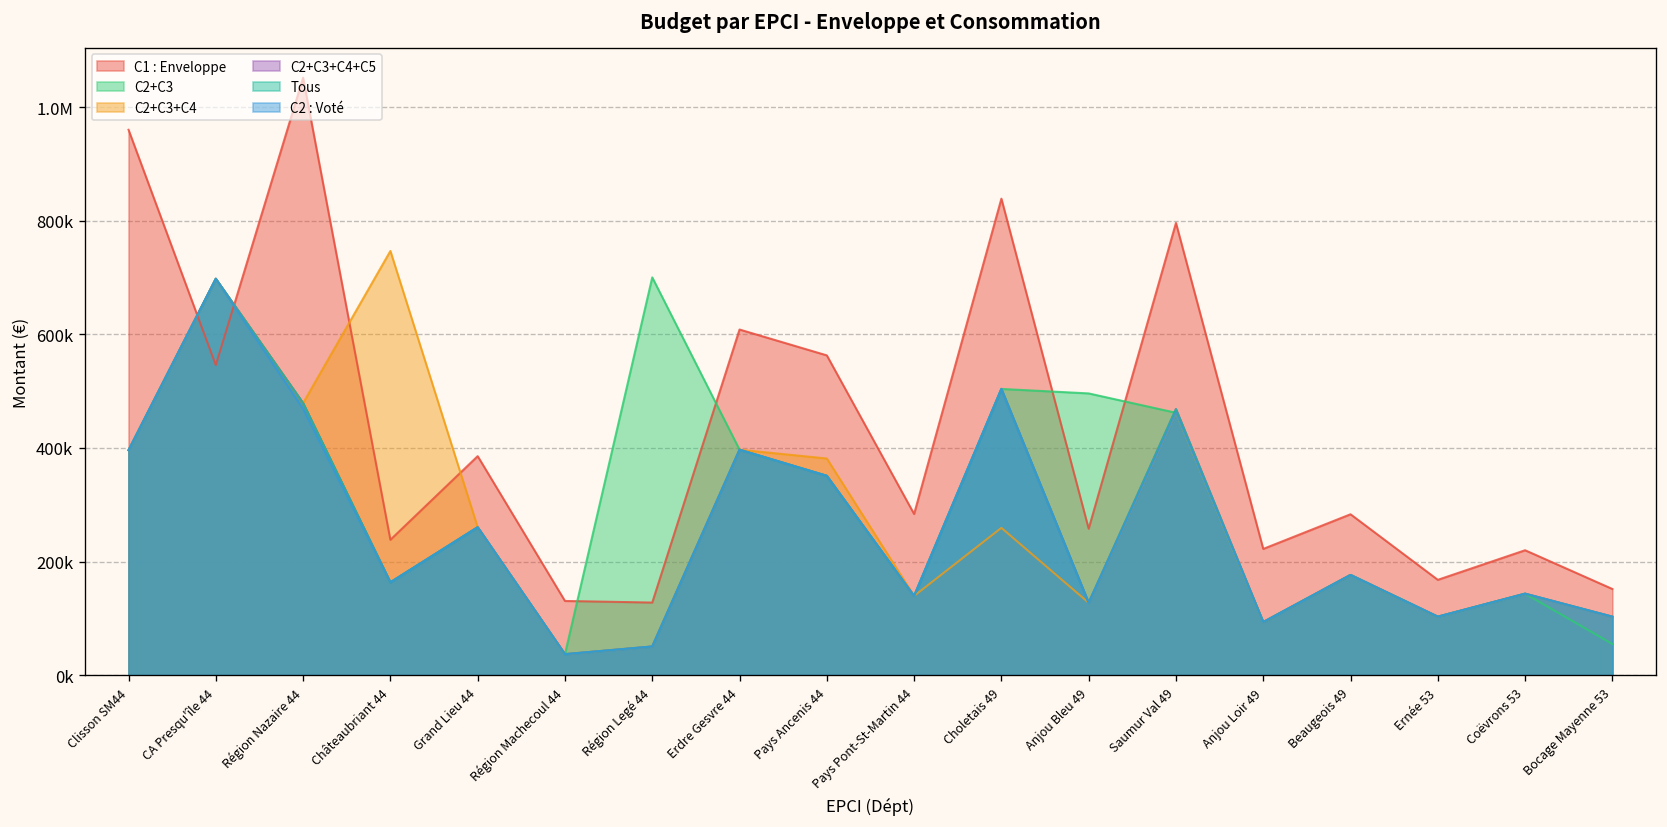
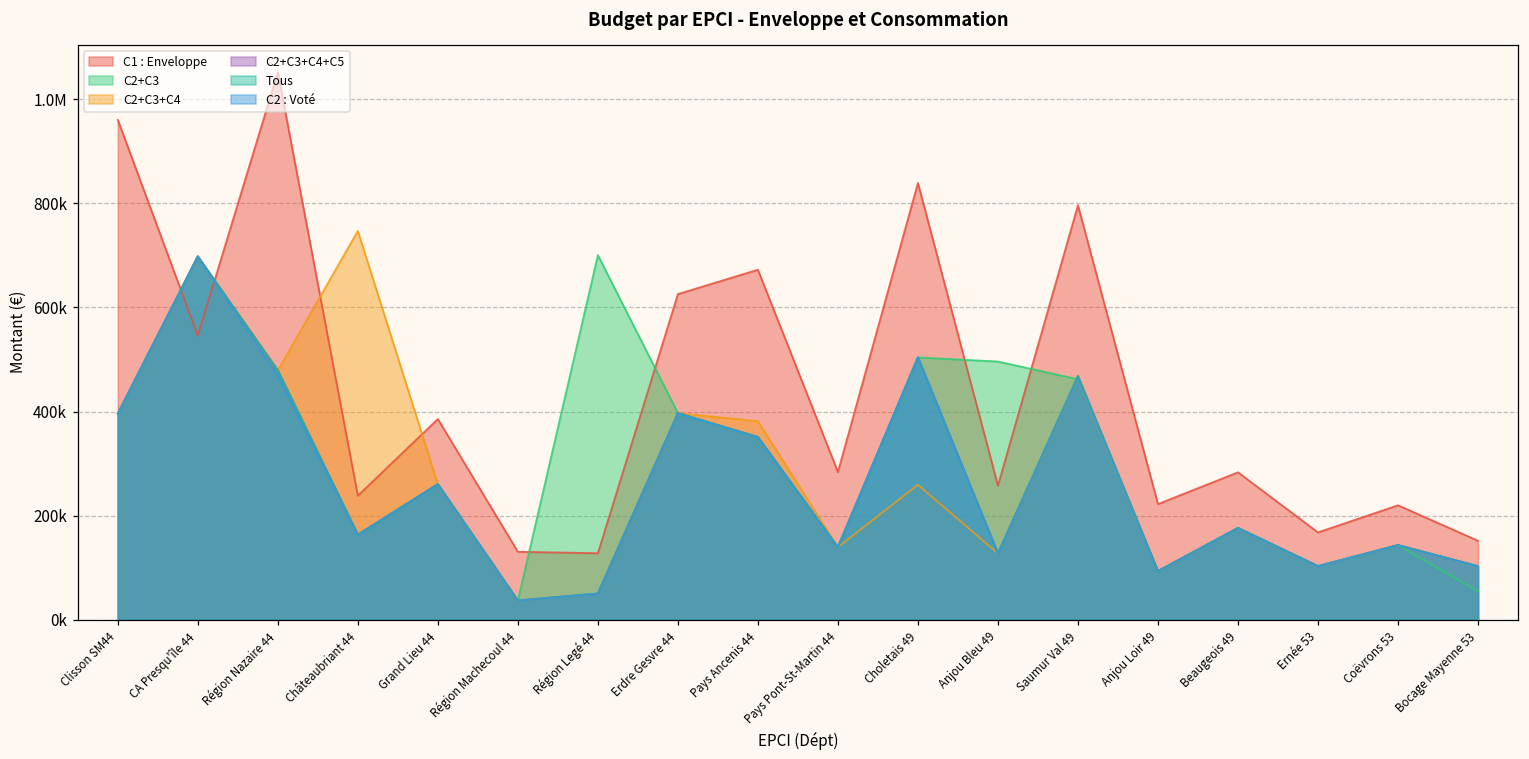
C1 : Enveloppe, Erdre Gesvre 44: 610000 -> 630000
C1 : Enveloppe, Pays Ancenis 44: 560000 -> 670000
